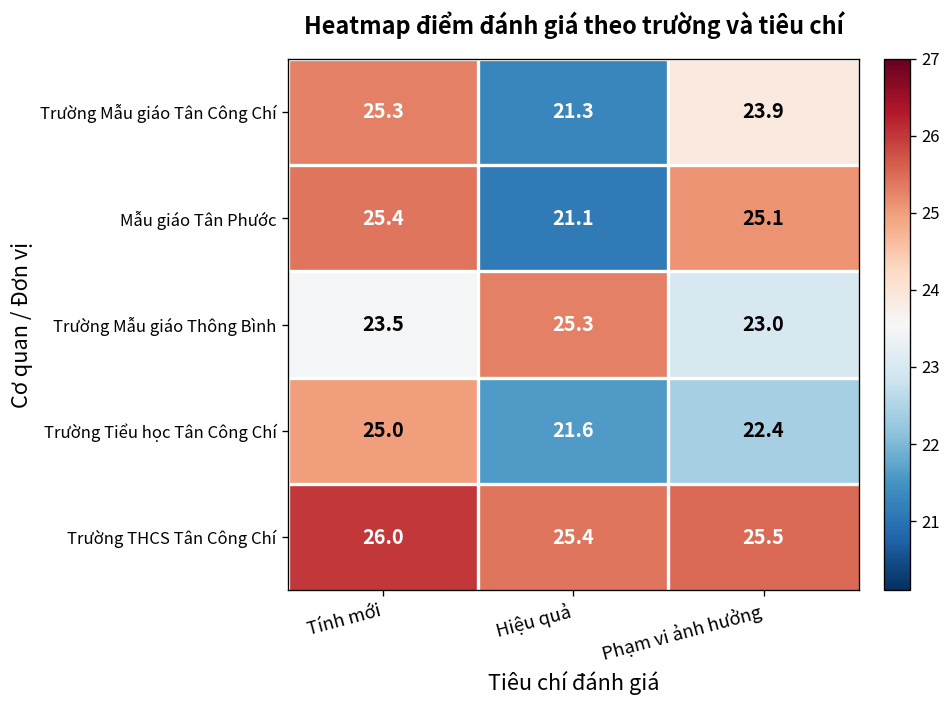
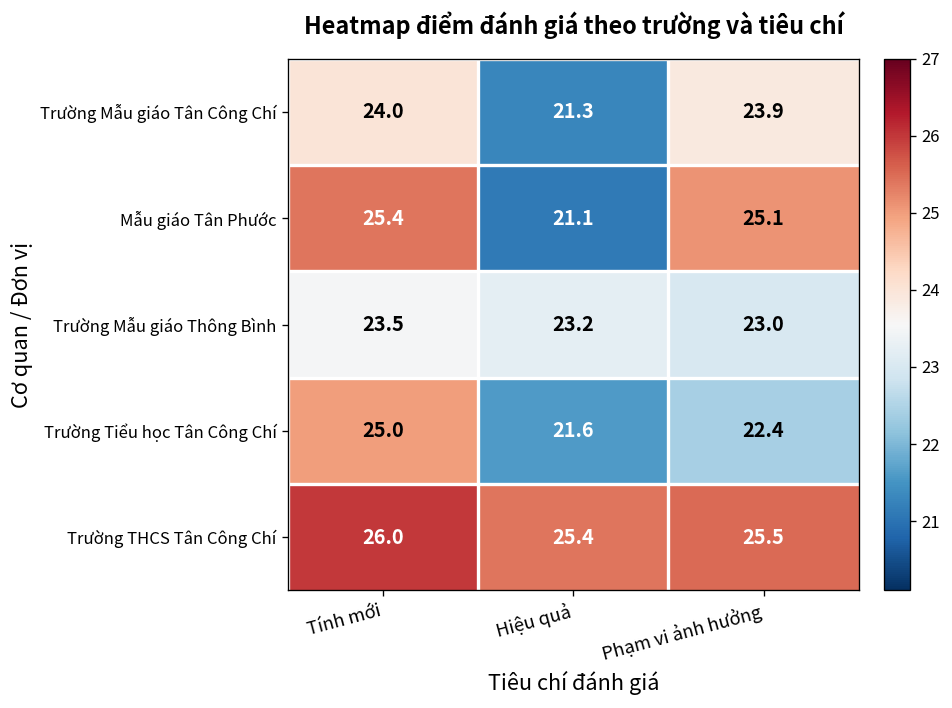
Trường Mẫu giáo Tân Công Chí, Tính mới: 25.3 -> 24.0
Trường Mẫu giáo Thông Bình, Hiệu quả: 25.3 -> 23.2
